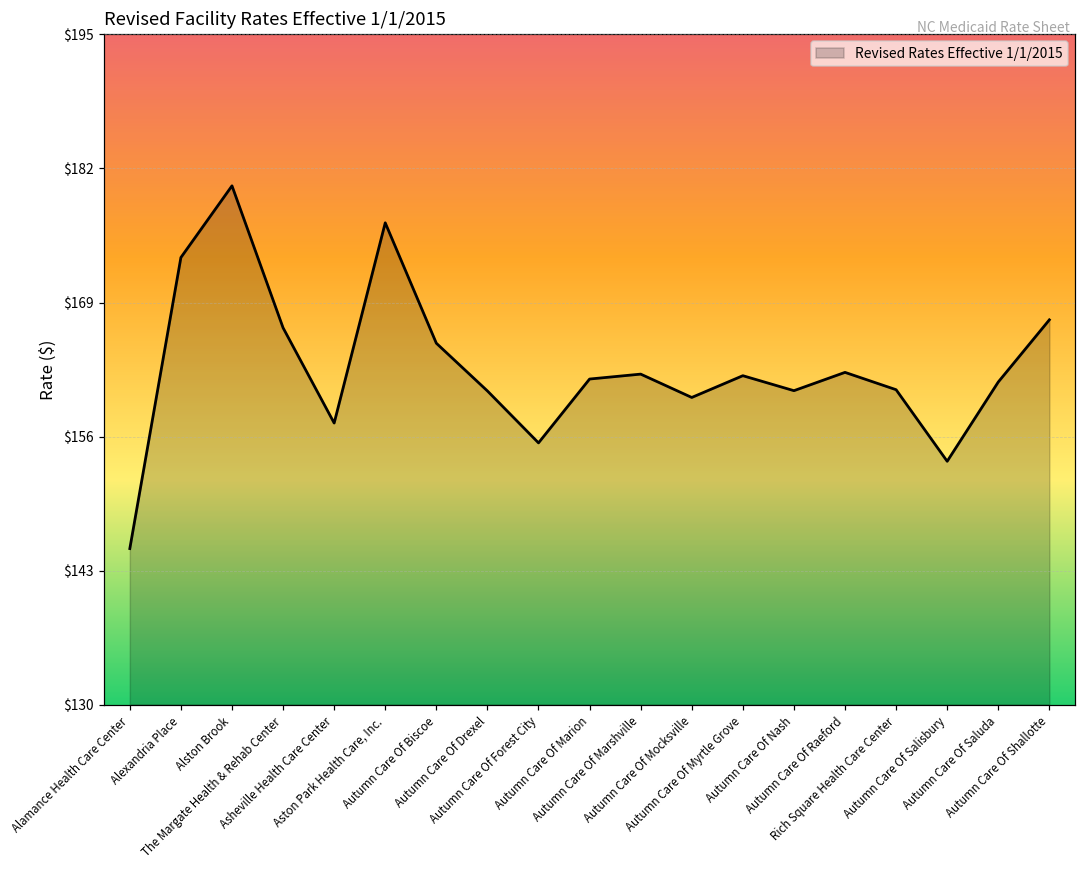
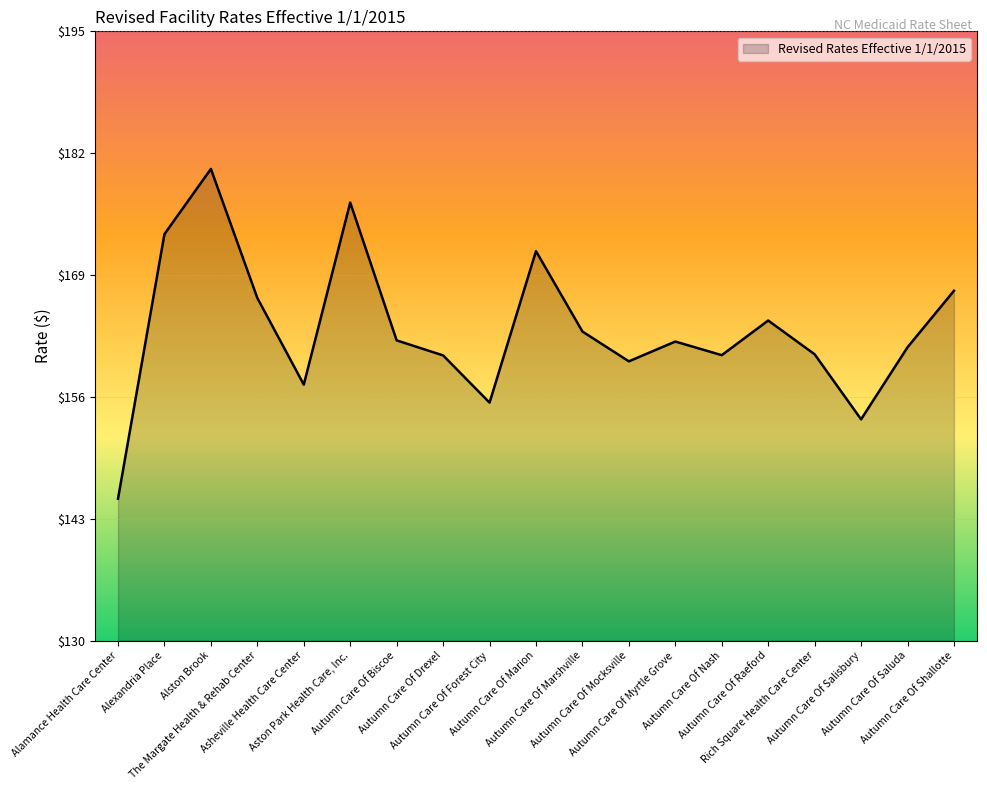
Autumn Care Of Biscoe: $165 -> $162
Autumn Care Of Marion: $162 -> $172
Autumn Care Of Marshville: $162 -> $163
Autumn Care Of Raeford: $162 -> $164
